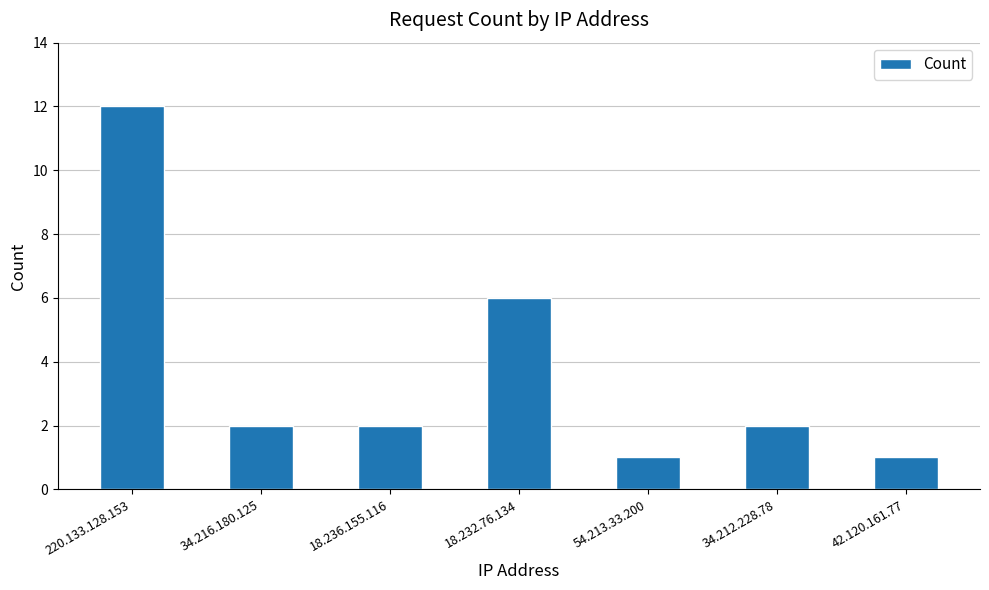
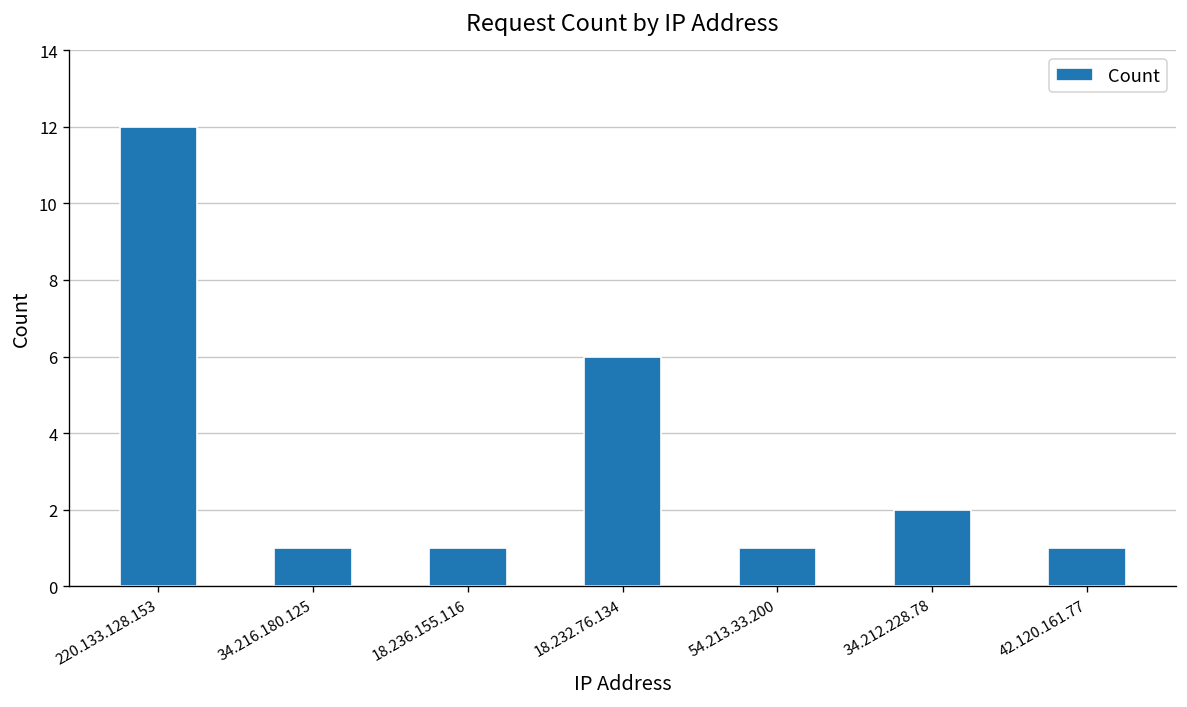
34.216.180.125: 2 -> 1
18.236.155.116: 2 -> 1
